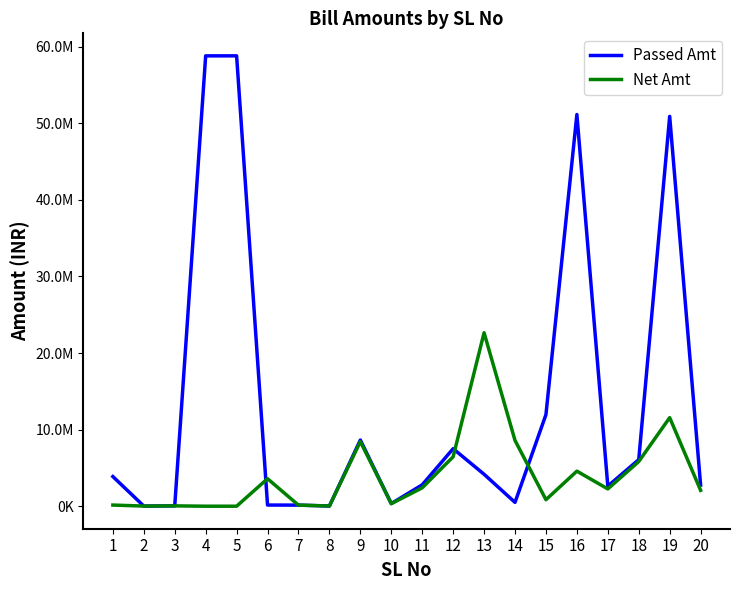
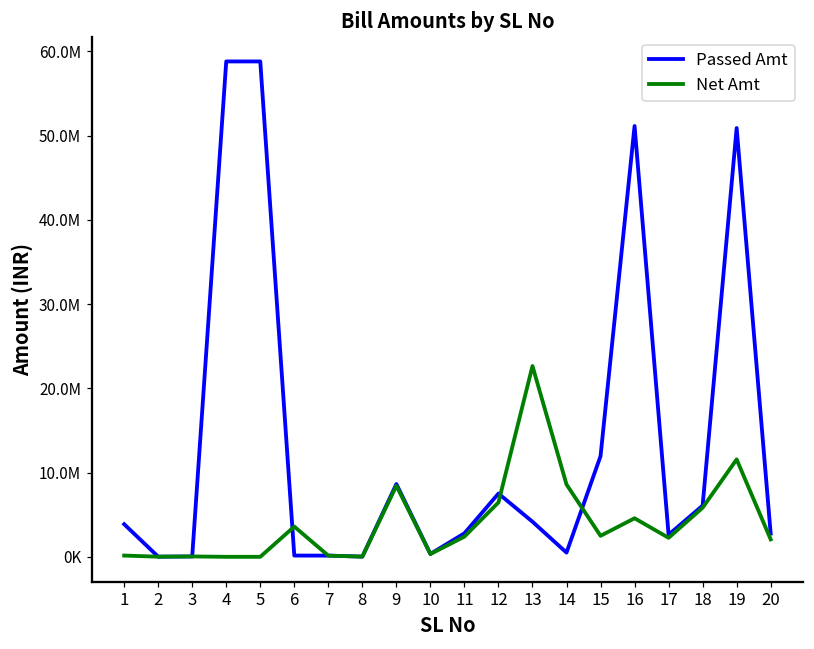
Net Amt, 15: 1000000 -> 2000000
